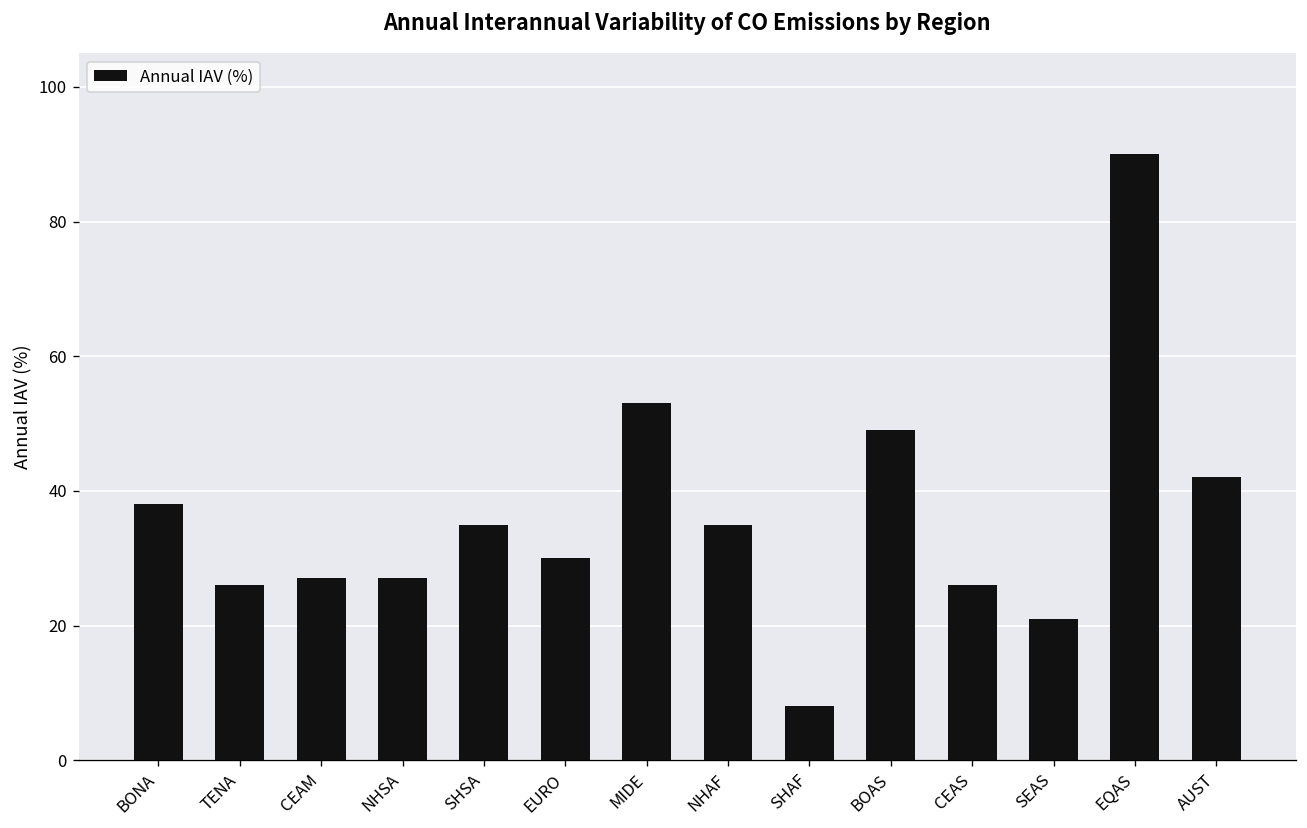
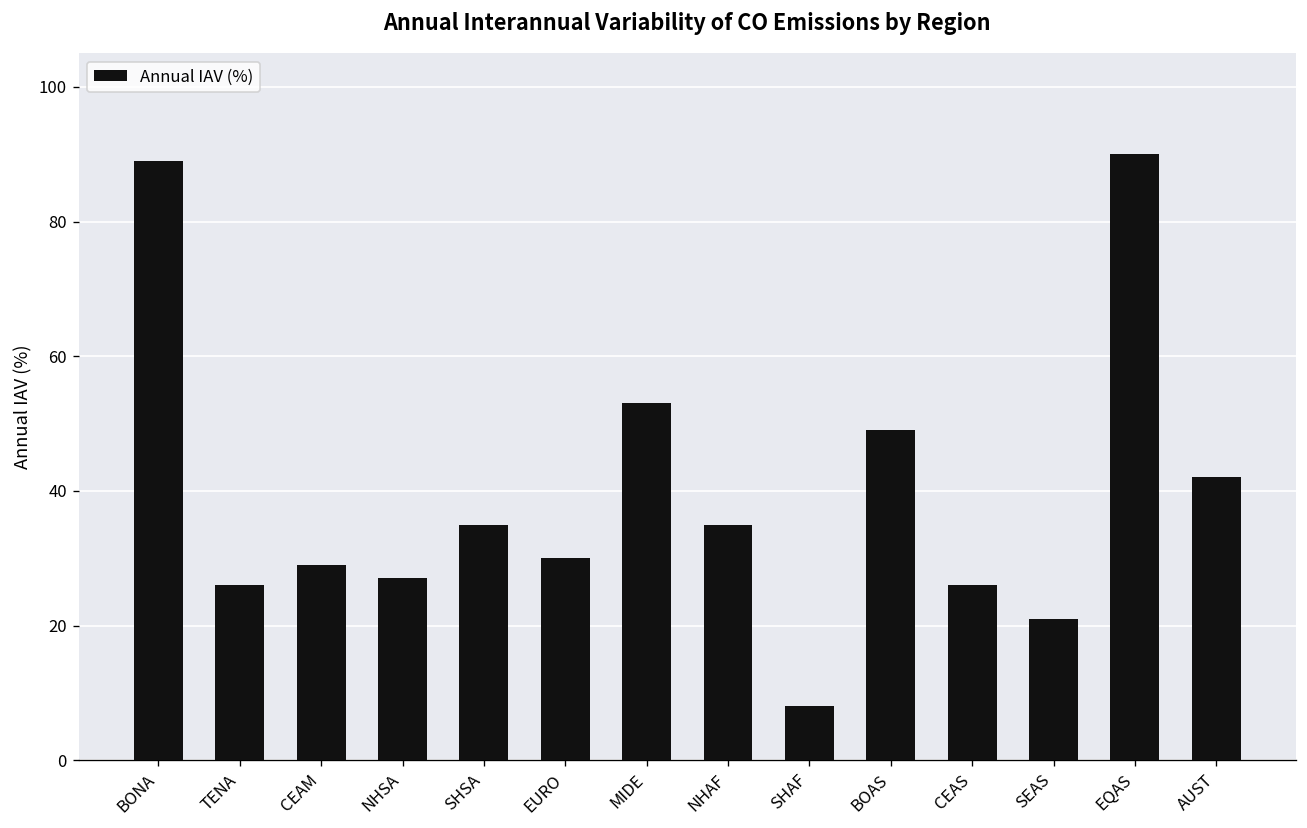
BONA: 38 -> 89
CEAM: 27 -> 29
